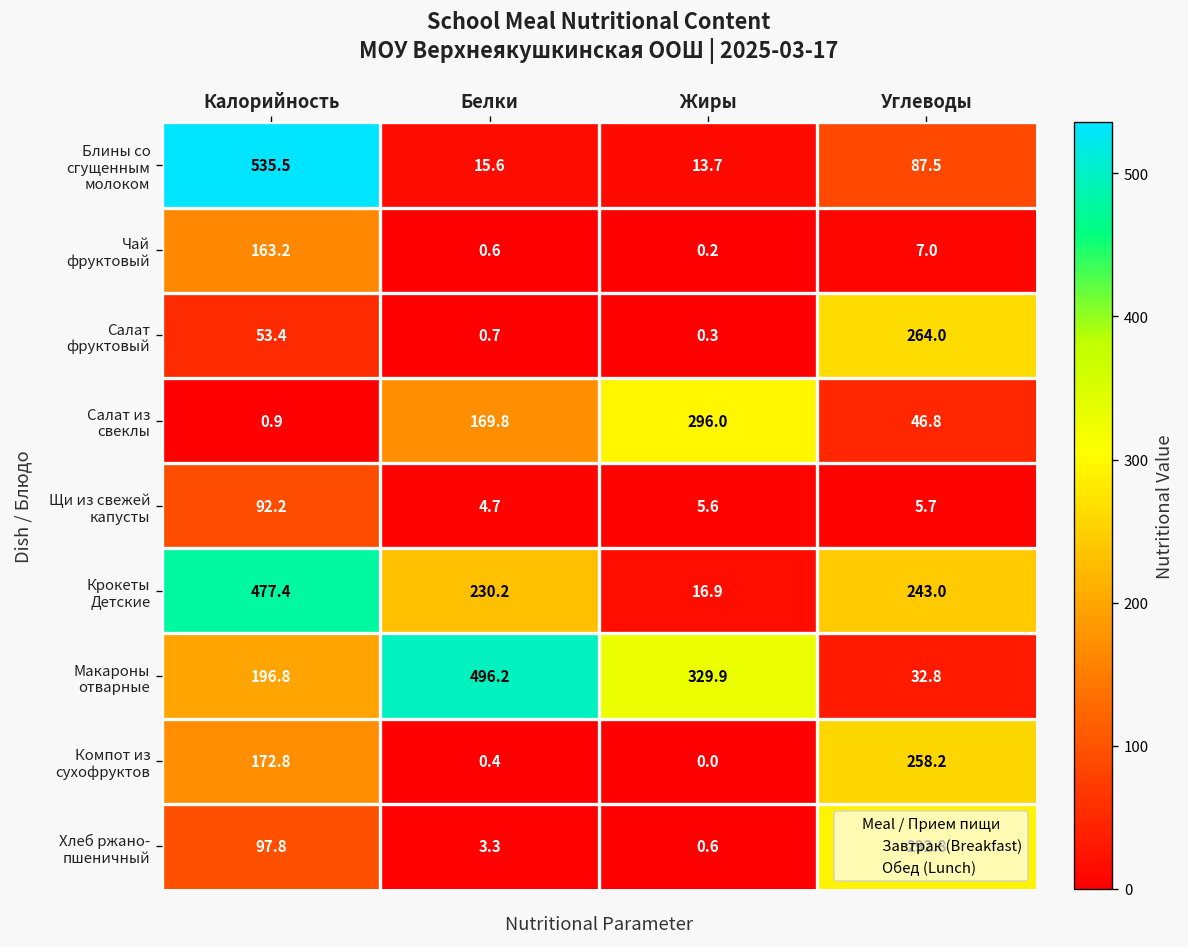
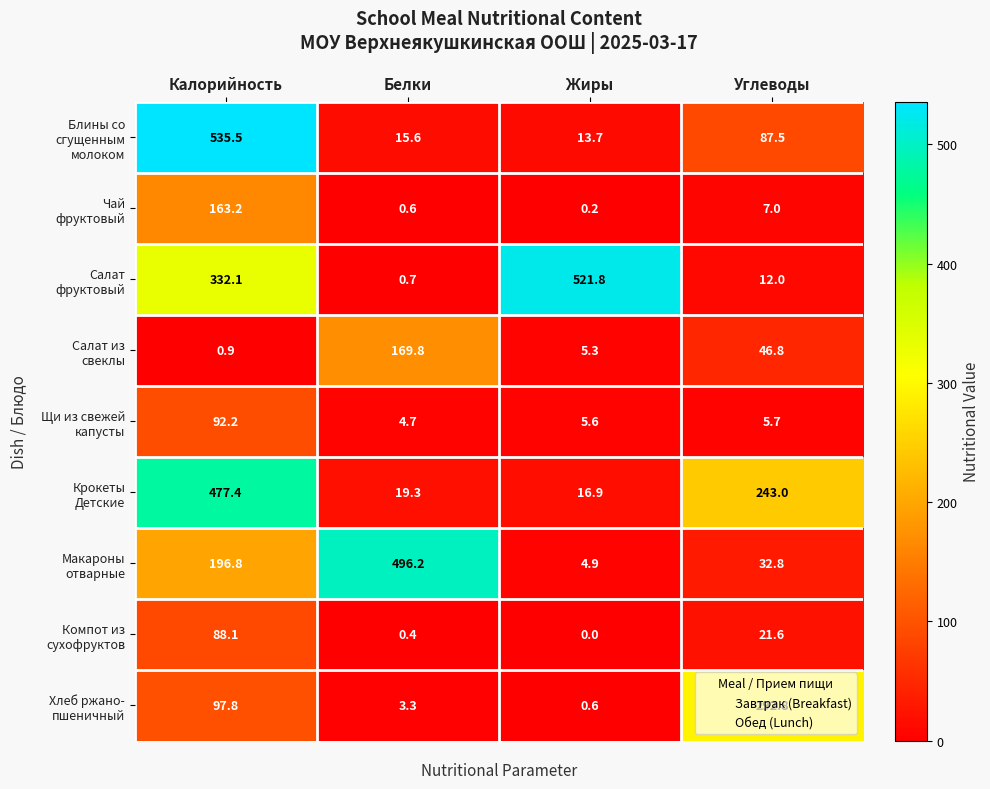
Салат фруктовый, Калорийность: 53.4 -> 332.1
Салат фруктовый, Жиры: 0.3 -> 521.8
Салат фруктовый, Углеводы: 264.0 -> 12.0
Салат из свеклы, Жиры: 296.0 -> 5.3
Крокеты Детские, Белки: 230.2 -> 19.3
Макароны отварные, Жиры: 329.9 -> 4.9
Компот из сухофруктов, Калорийность: 172.8 -> 88.1
Компот из сухофруктов, Углеводы: 258.2 -> 21.6
